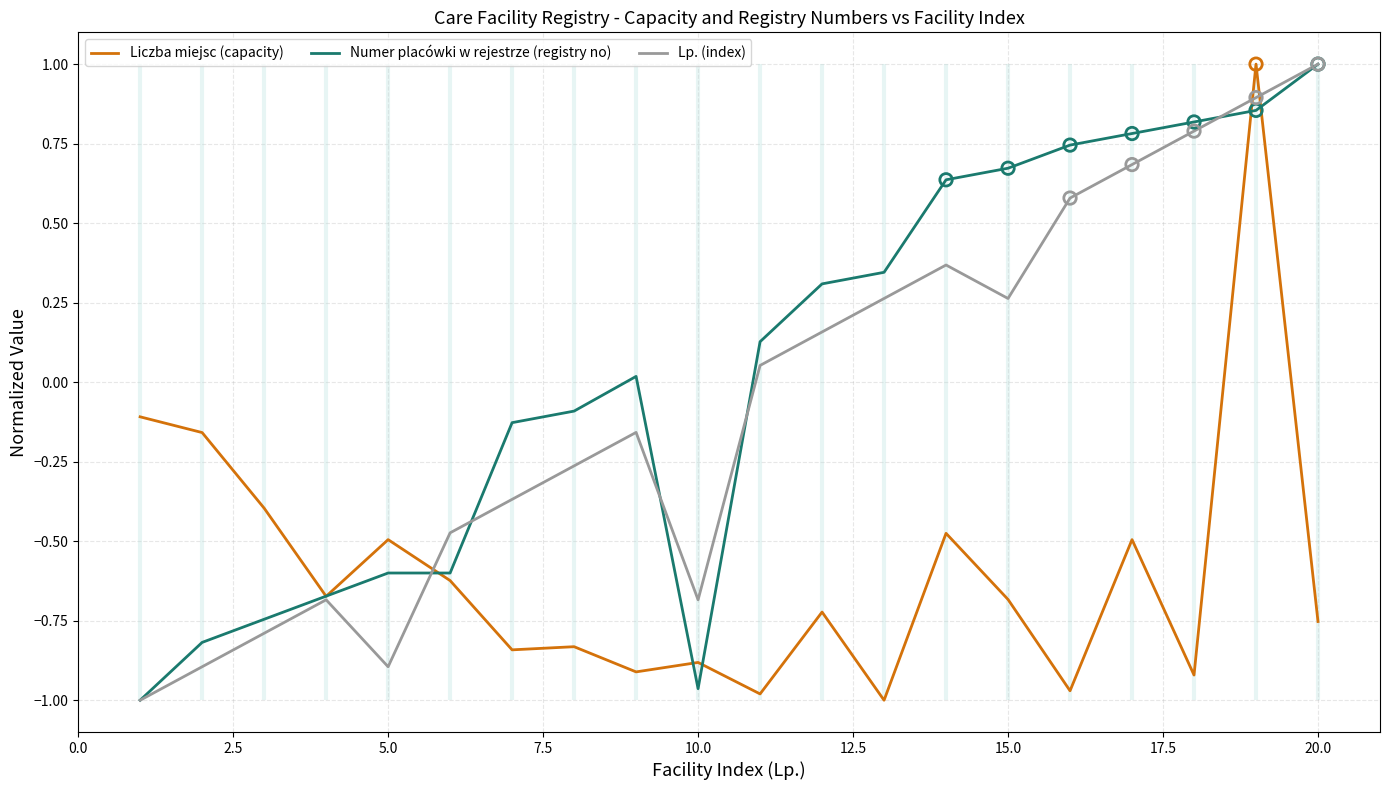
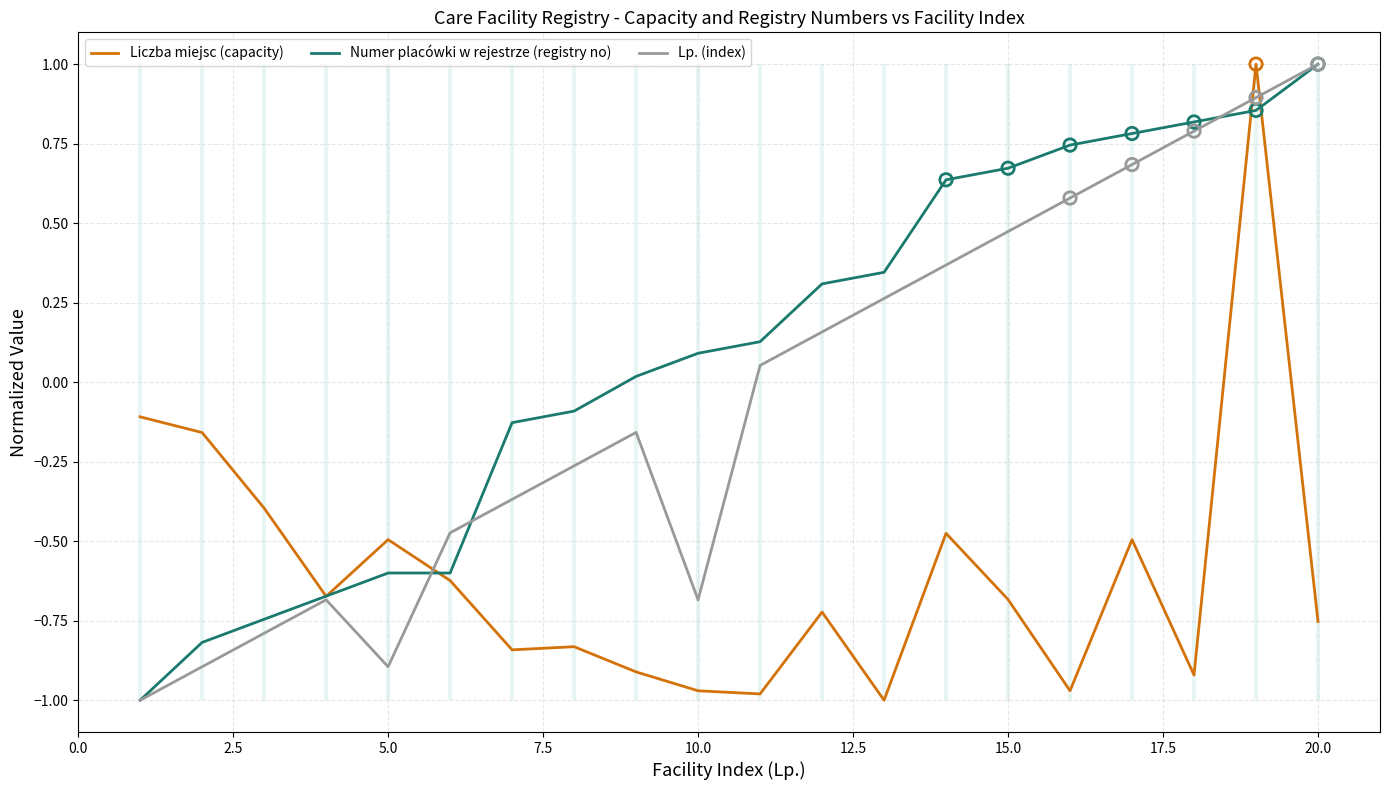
Liczba miejsc (capacity), 10.0: -0.88 -> -0.97
Numer placówki w rejestrze (registry no), 10.0: -0.96 -> 0.09
Lp. (index), 15.0: 0.26 -> 0.47
